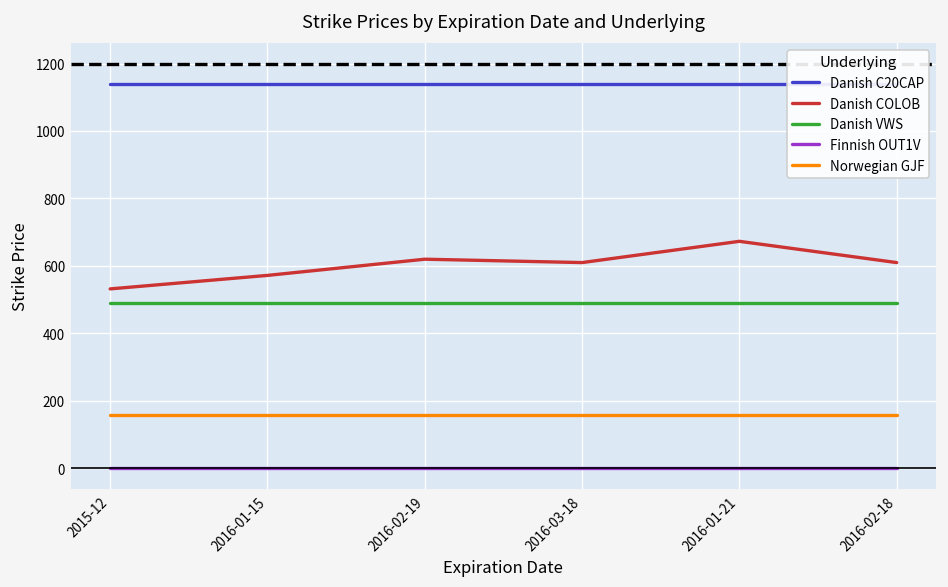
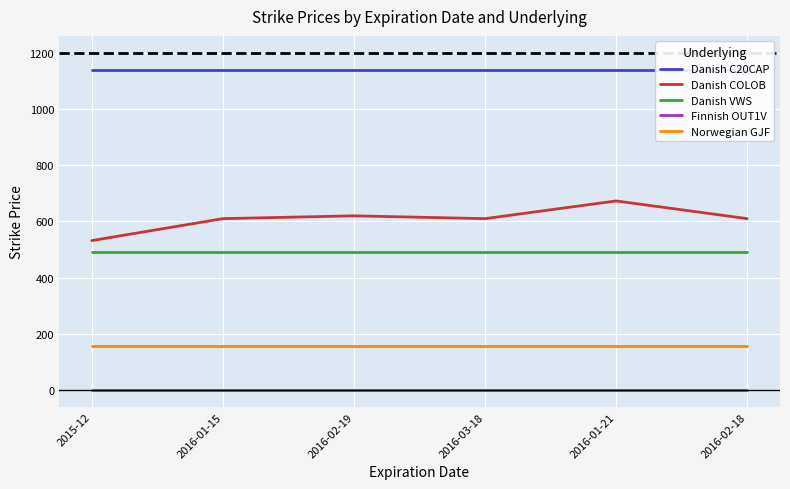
Danish COLOB, 2016-01-15: 570 -> 610
